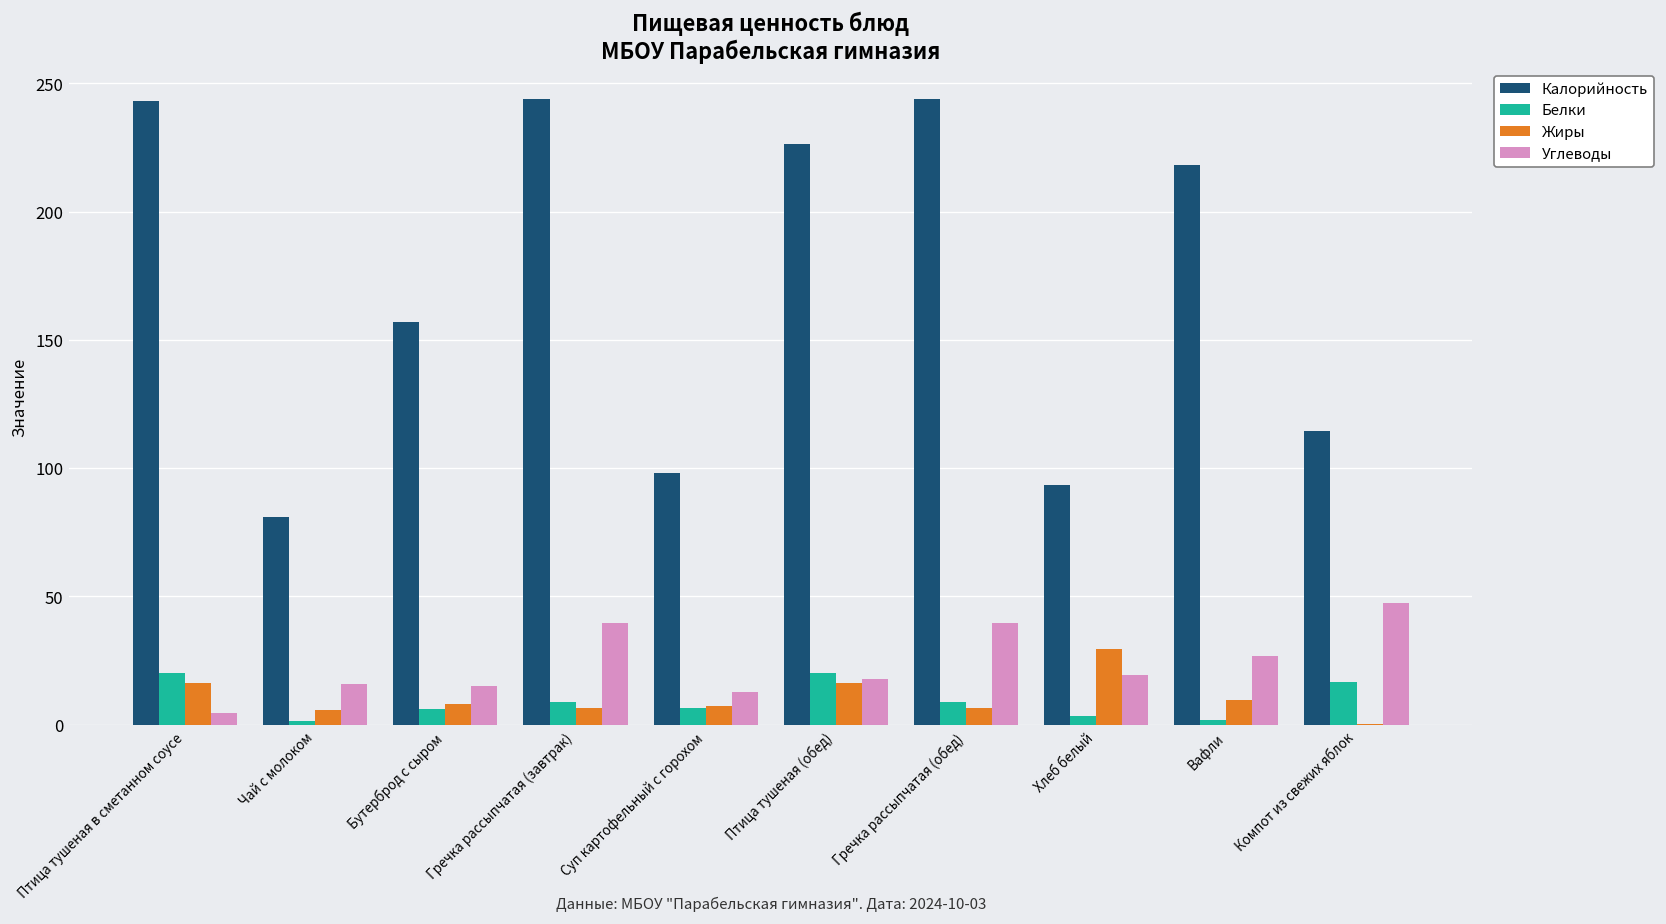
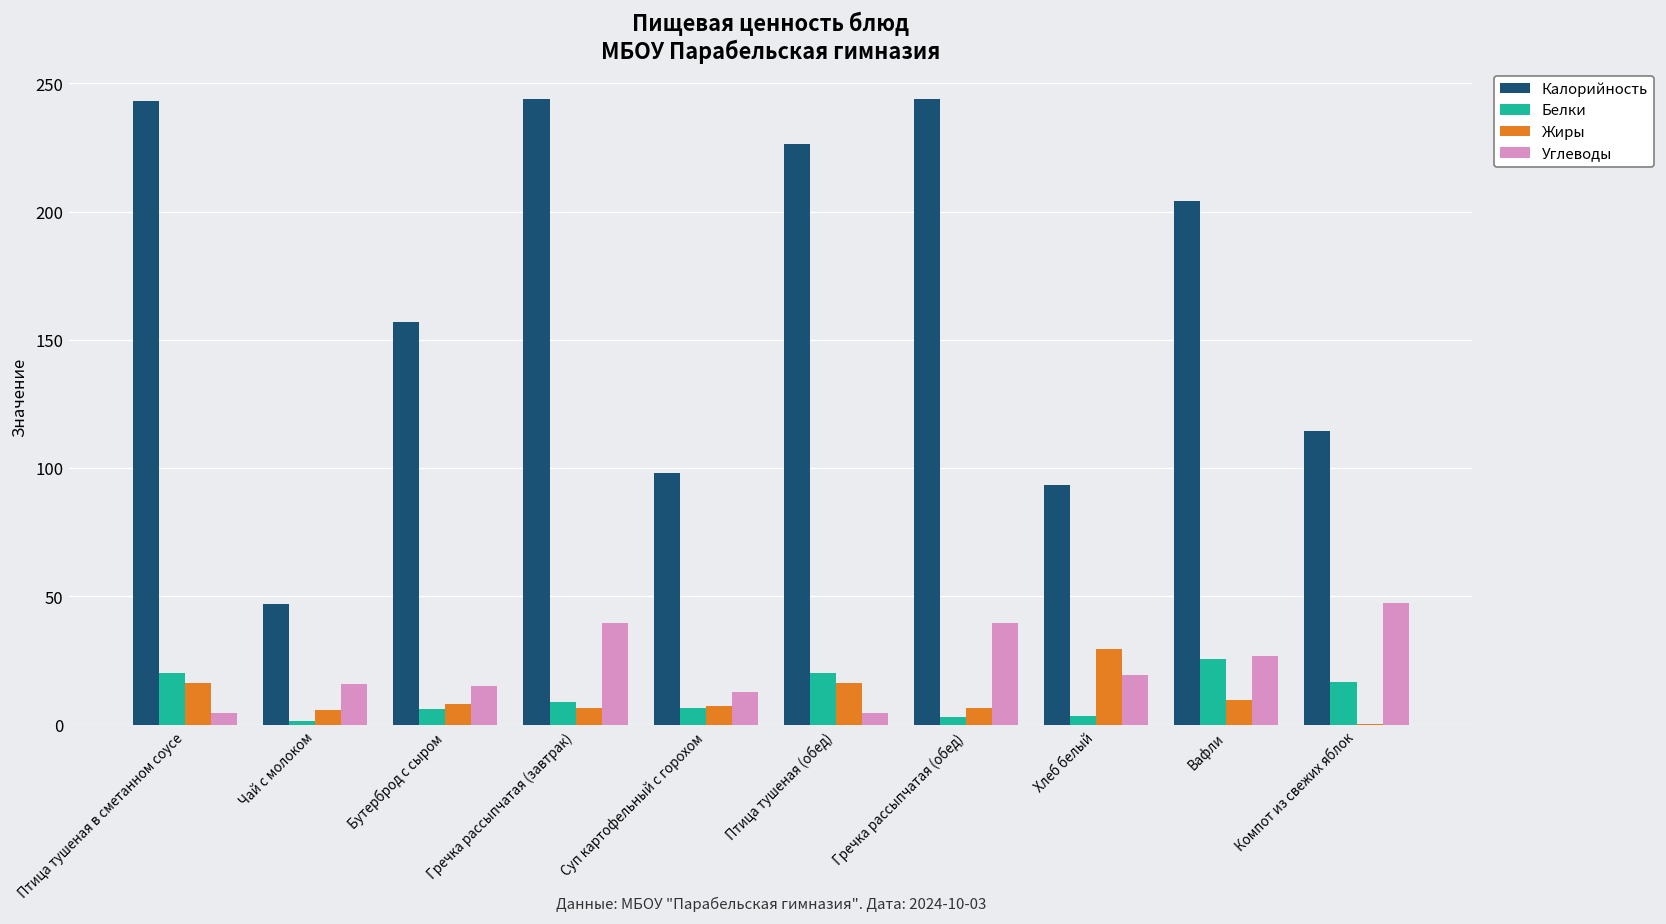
Калорийность, Чай с молоком: 81 -> 47
Углеводы, Птица тушеная (обед): 18 -> 4
Белки, Гречка рассыпчатая (обед): 9 -> 3
Калорийность, Вафли: 218 -> 204
Белки, Вафли: 2 -> 26
